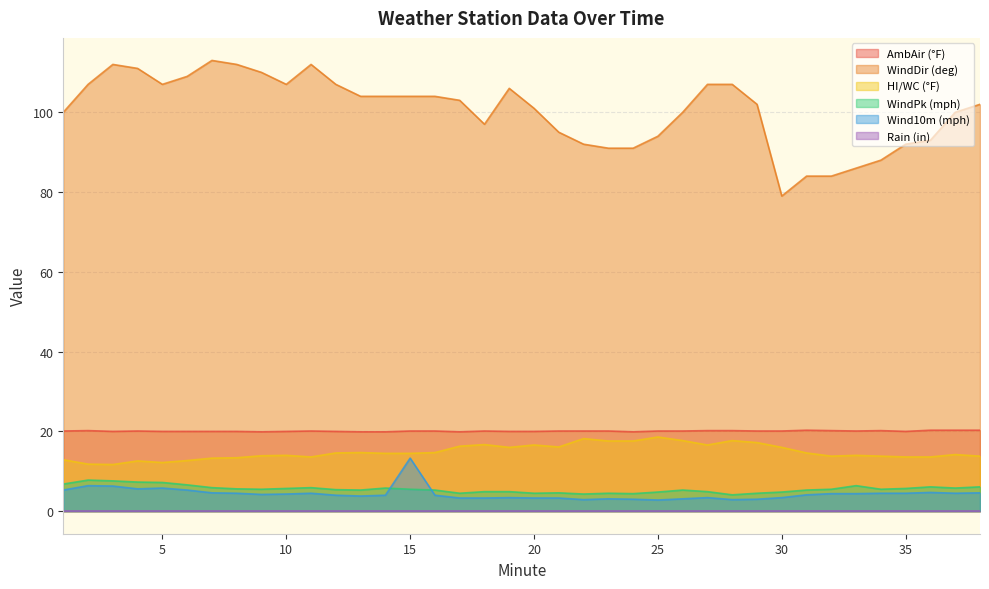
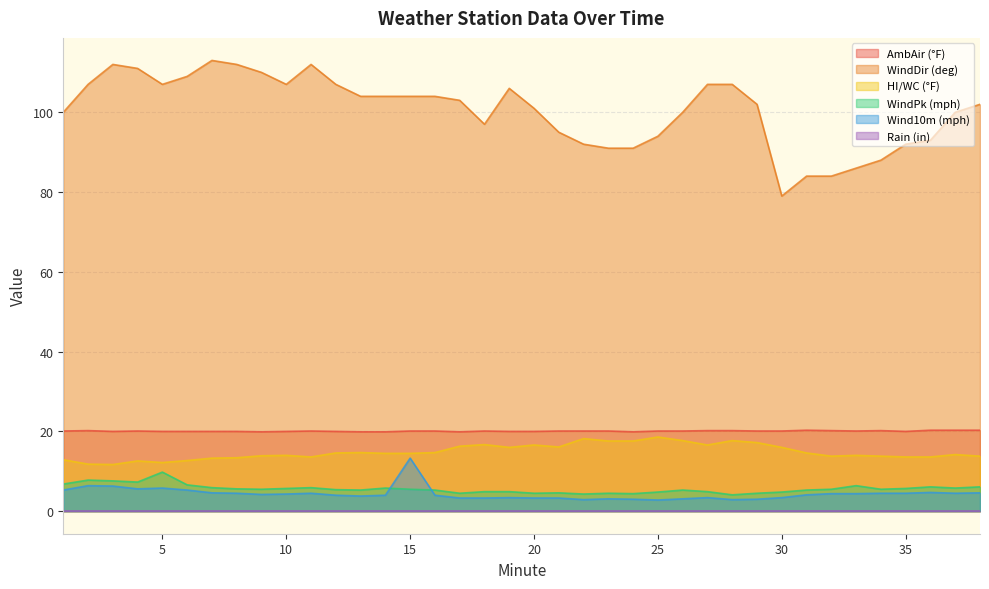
WindPk (mph), 5: 7 -> 10
